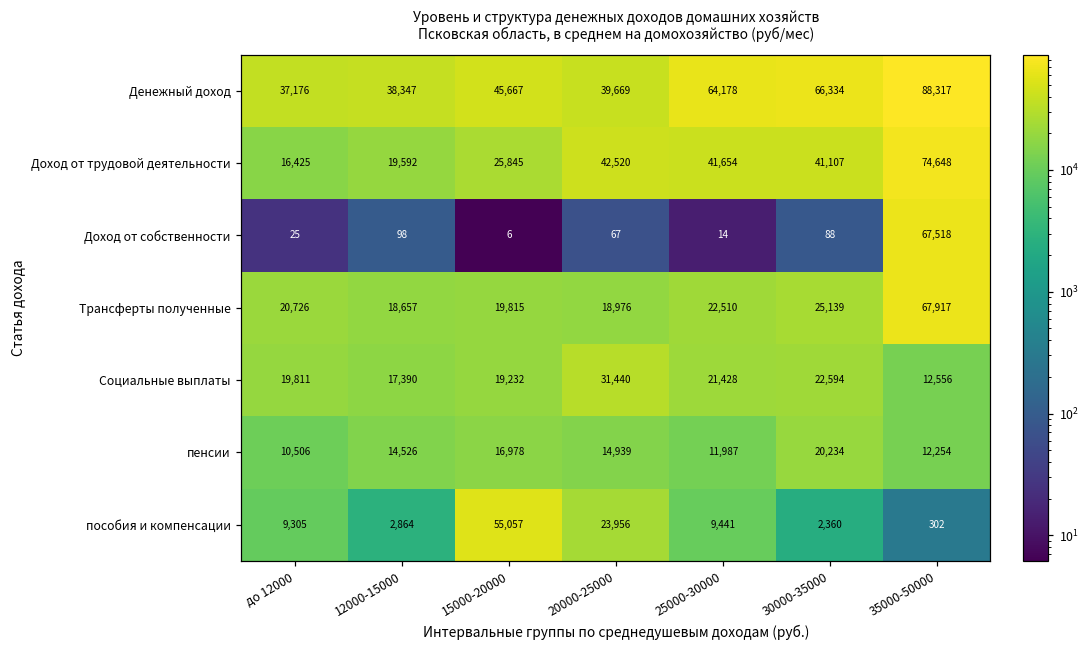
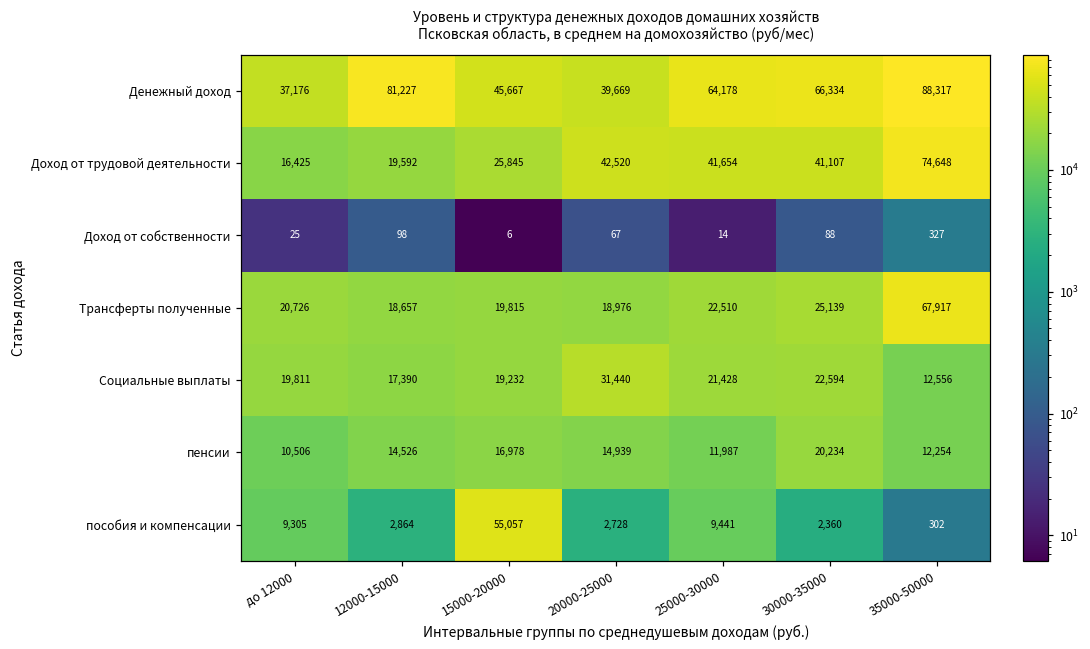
Денежный доход, 12000-15000: 38,347 -> 81,227
Доход от собственности, 35000-50000: 67,518 -> 327
пособия и компенсации, 20000-25000: 23,956 -> 2,728
